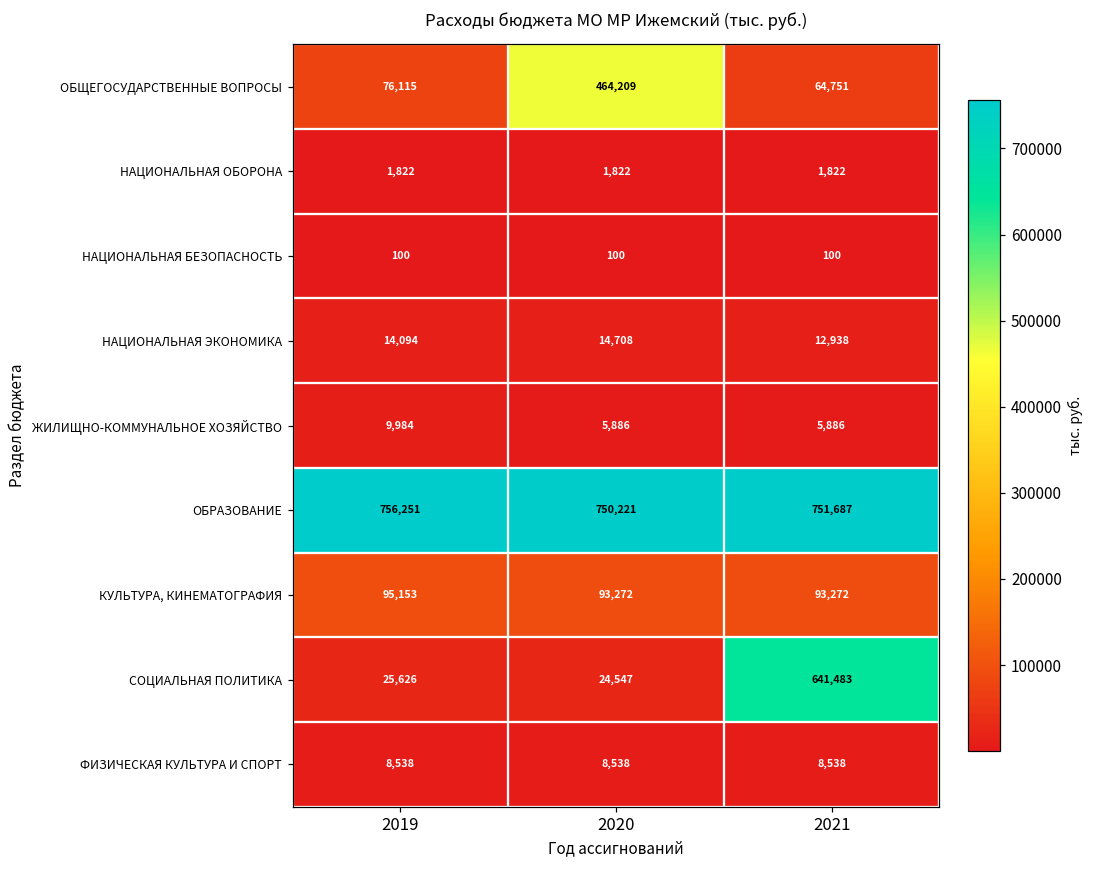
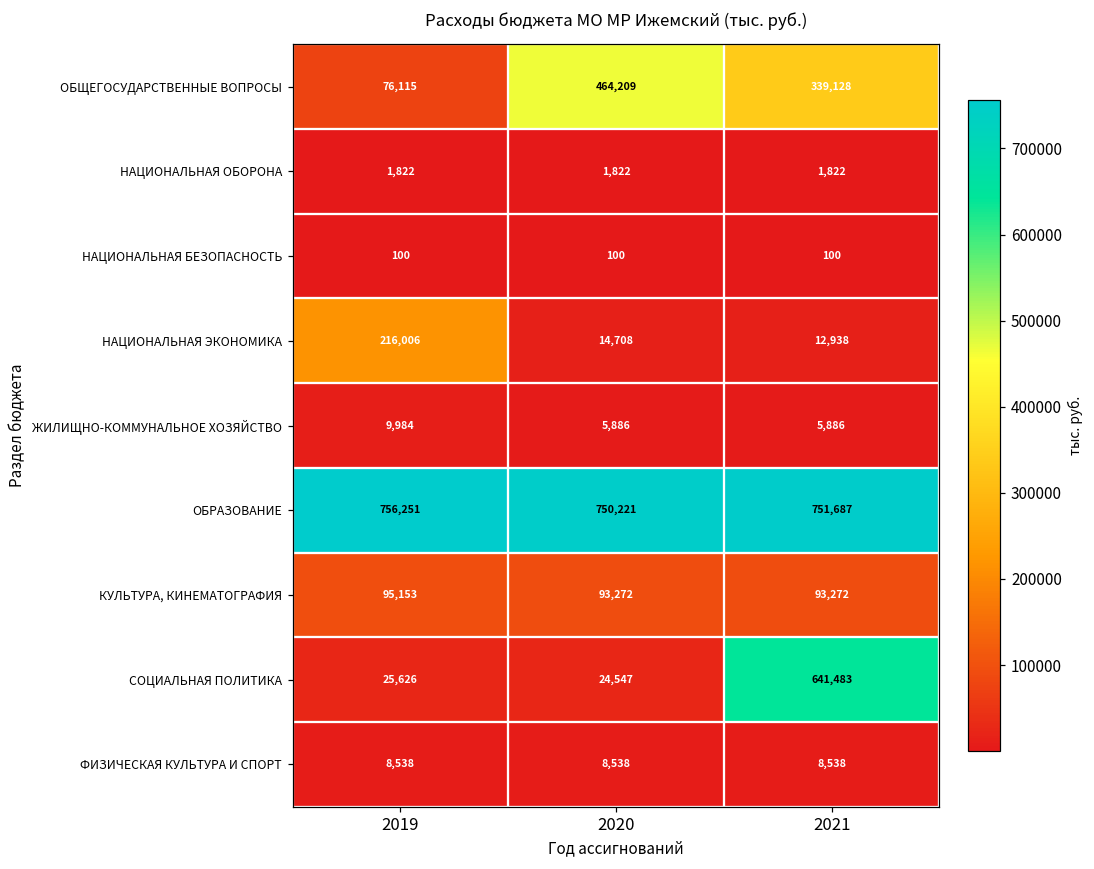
ОБЩЕГОСУДАРСТВЕННЫЕ ВОПРОСЫ, 2021: 64,751 -> 339,128
НАЦИОНАЛЬНАЯ ЭКОНОМИКА, 2019: 14,094 -> 216,006
